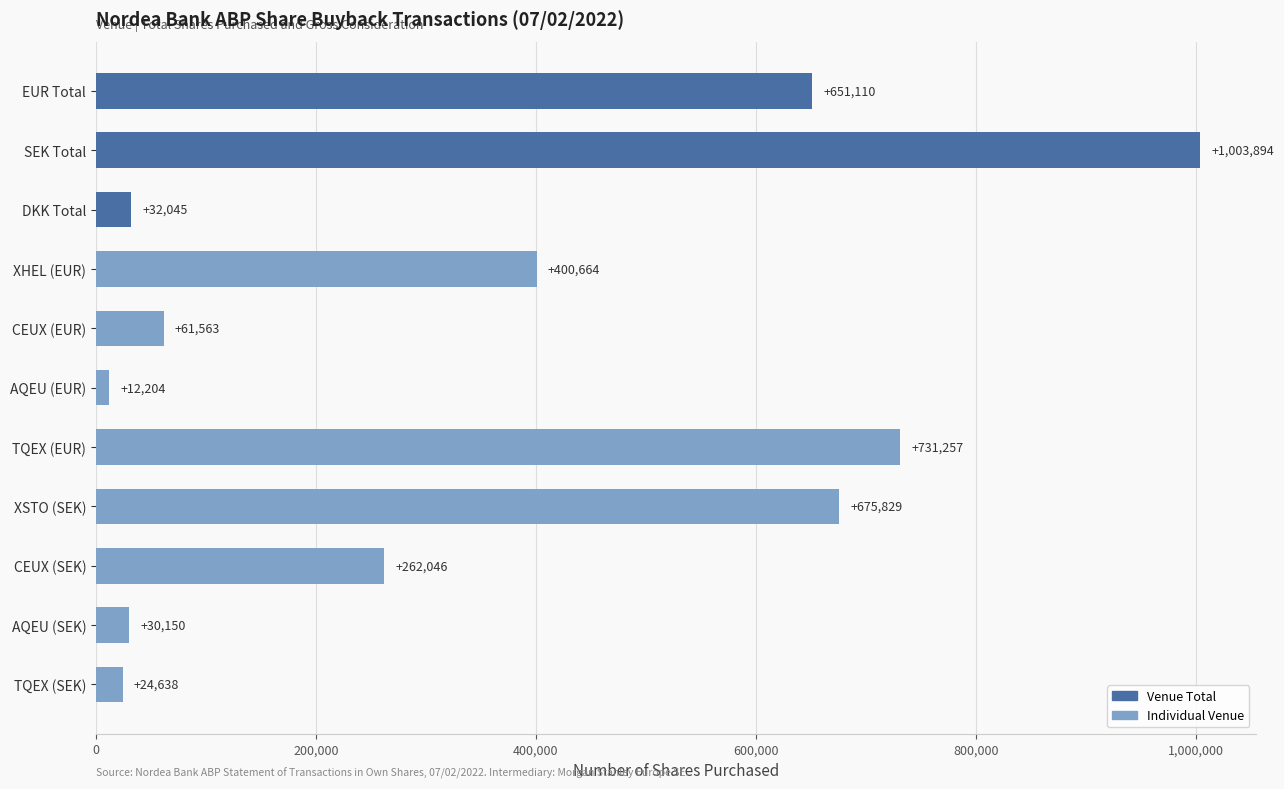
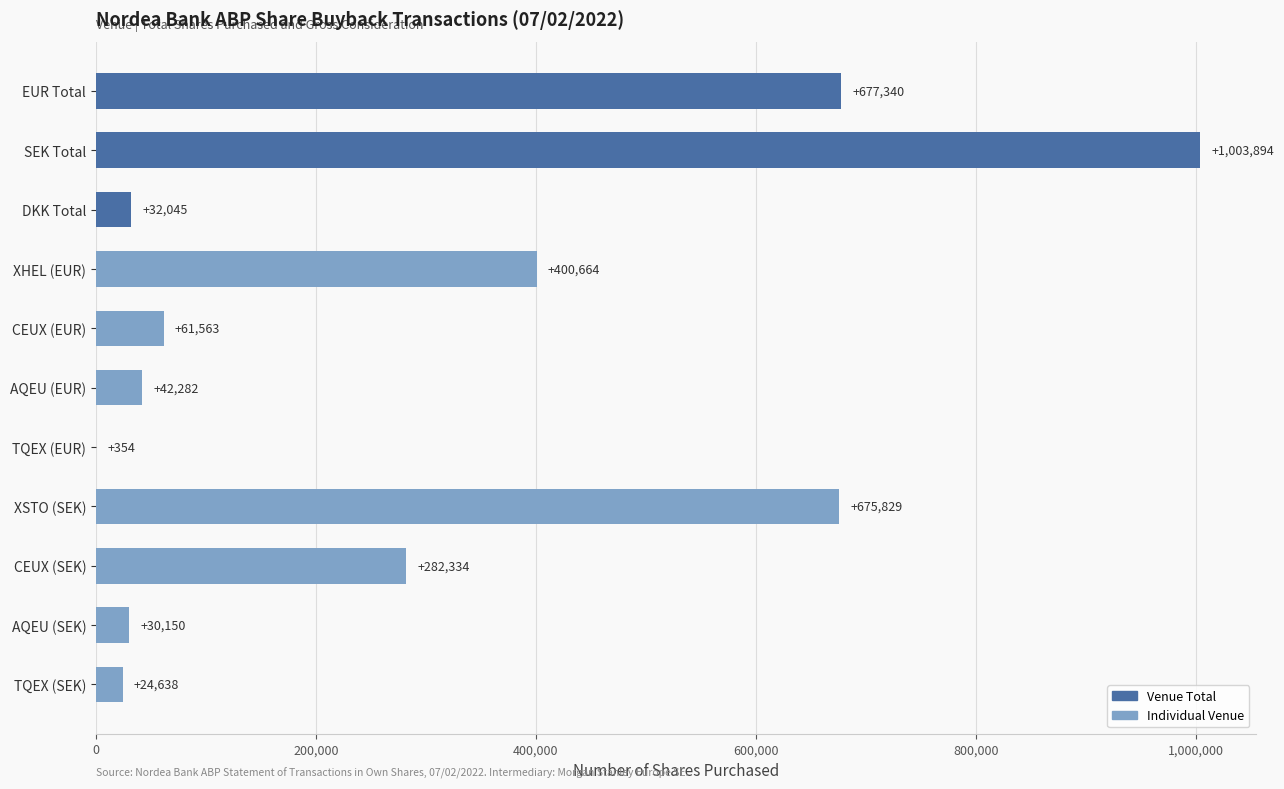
EUR Total: +651,110 -> +677,340
AQEU (EUR): +12,204 -> +42,282
TQEX (EUR): +731,257 -> +354
CEUX (SEK): +262,046 -> +282,334
